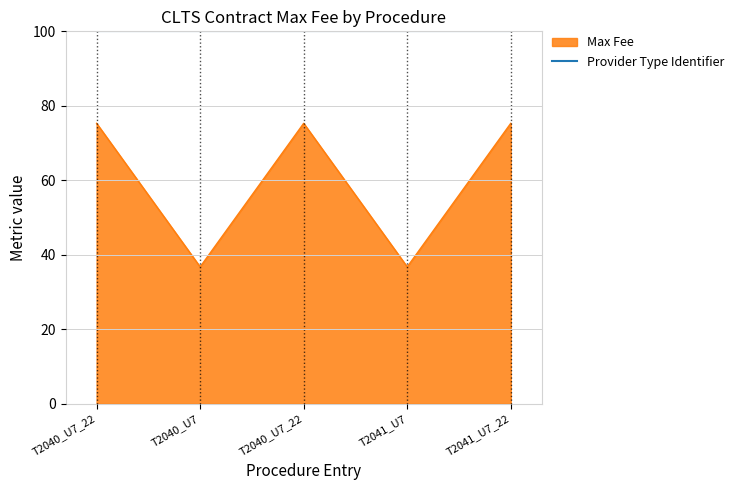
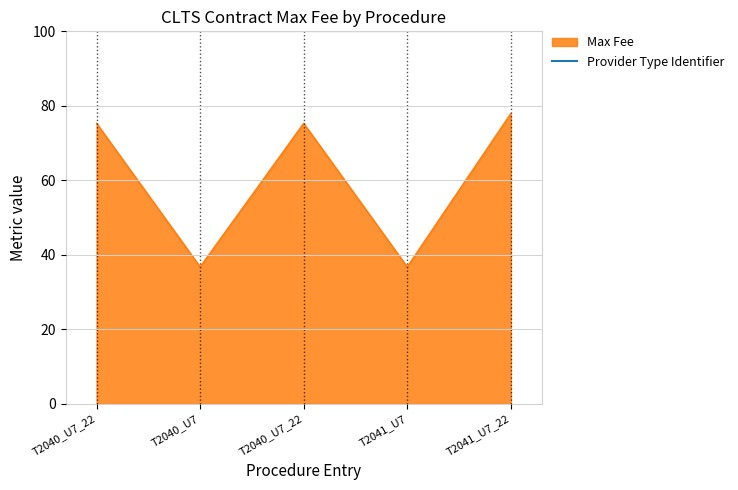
Max Fee, T2041_U7_22: 75 -> 78
